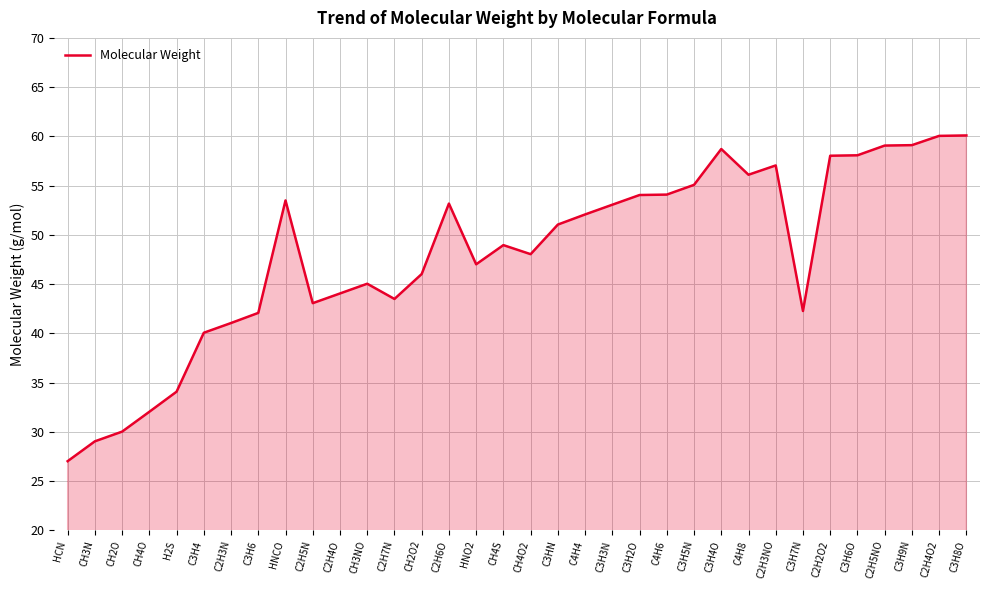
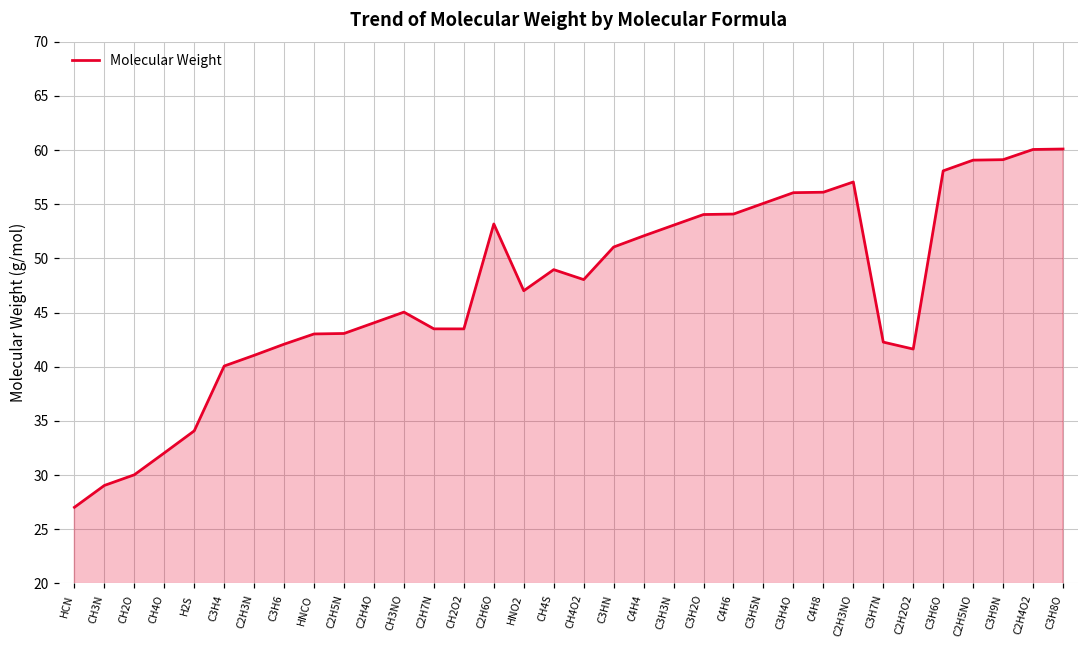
HNCO: 53 -> 43
CH2O2: 46 -> 43
C3H4O: 59 -> 56
C2H2O2: 58 -> 42
